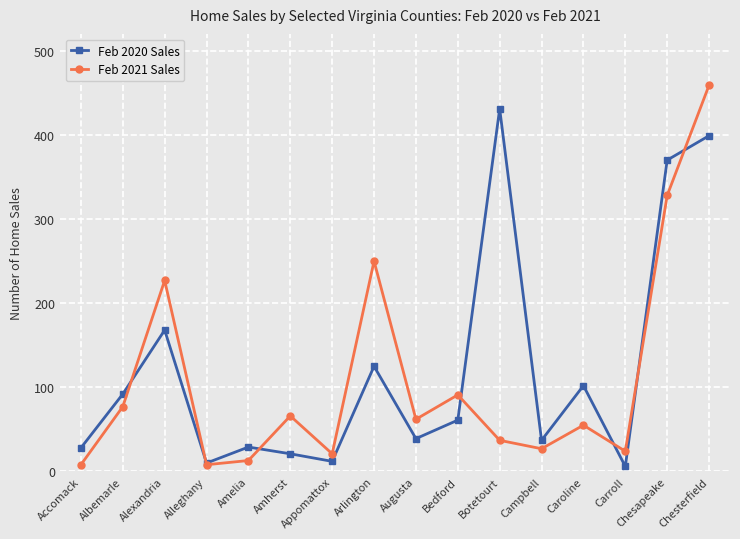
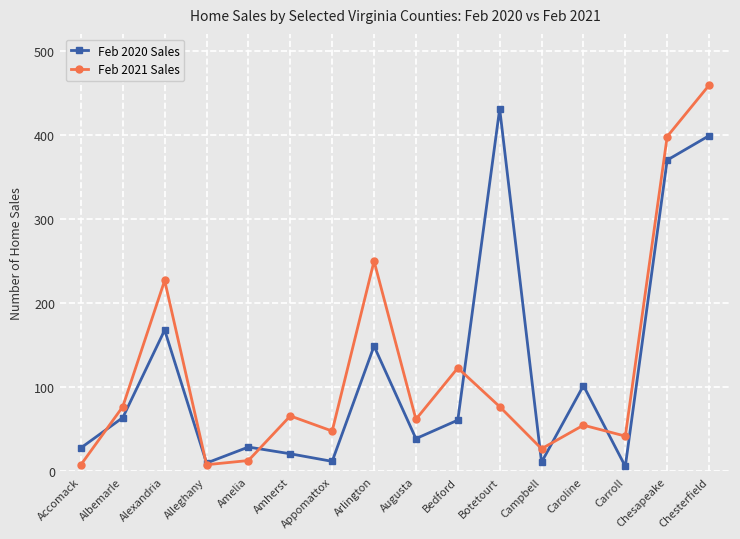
Feb 2020 Sales, Albemarle: 90 -> 60
Feb 2021 Sales, Appomattox: 20 -> 50
Feb 2020 Sales, Arlington: 130 -> 150
Feb 2021 Sales, Bedford: 90 -> 120
Feb 2021 Sales, Botetourt: 40 -> 80
Feb 2020 Sales, Campbell: 40 -> 10
Feb 2021 Sales, Carroll: 20 -> 40
Feb 2021 Sales, Chesapeake: 330 -> 400
